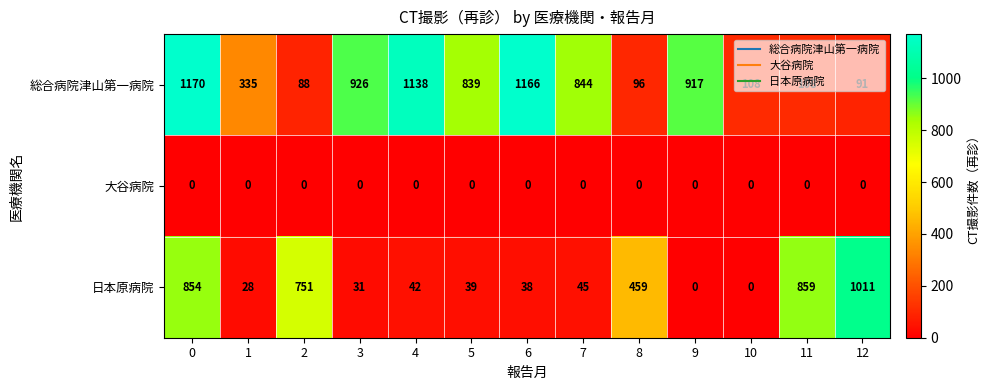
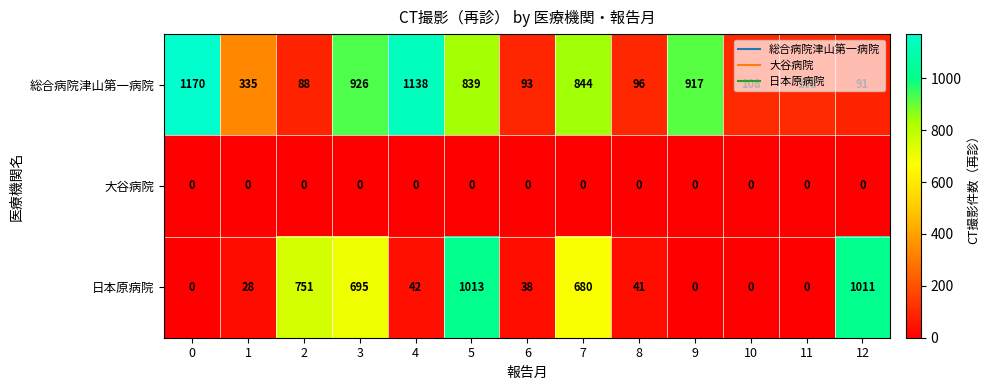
総合病院津山第一病院, 6: 1166 -> 93
日本原病院, 0: 854 -> 0
日本原病院, 3: 31 -> 695
日本原病院, 5: 39 -> 1013
日本原病院, 7: 45 -> 680
日本原病院, 8: 459 -> 41
日本原病院, 11: 859 -> 0
